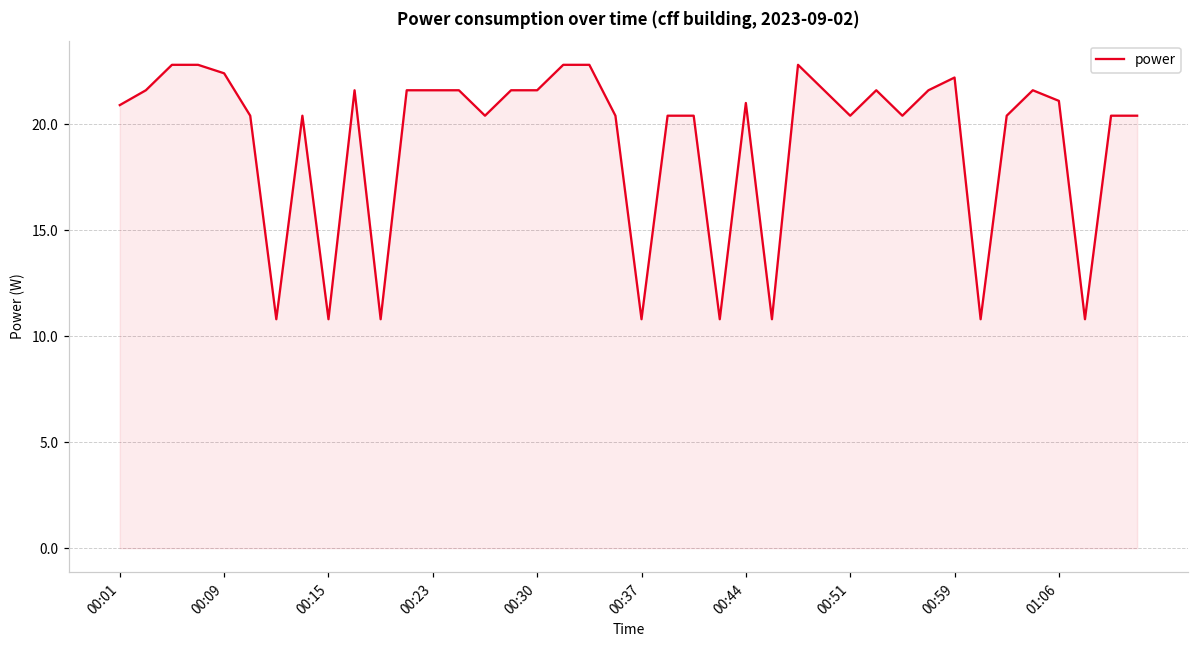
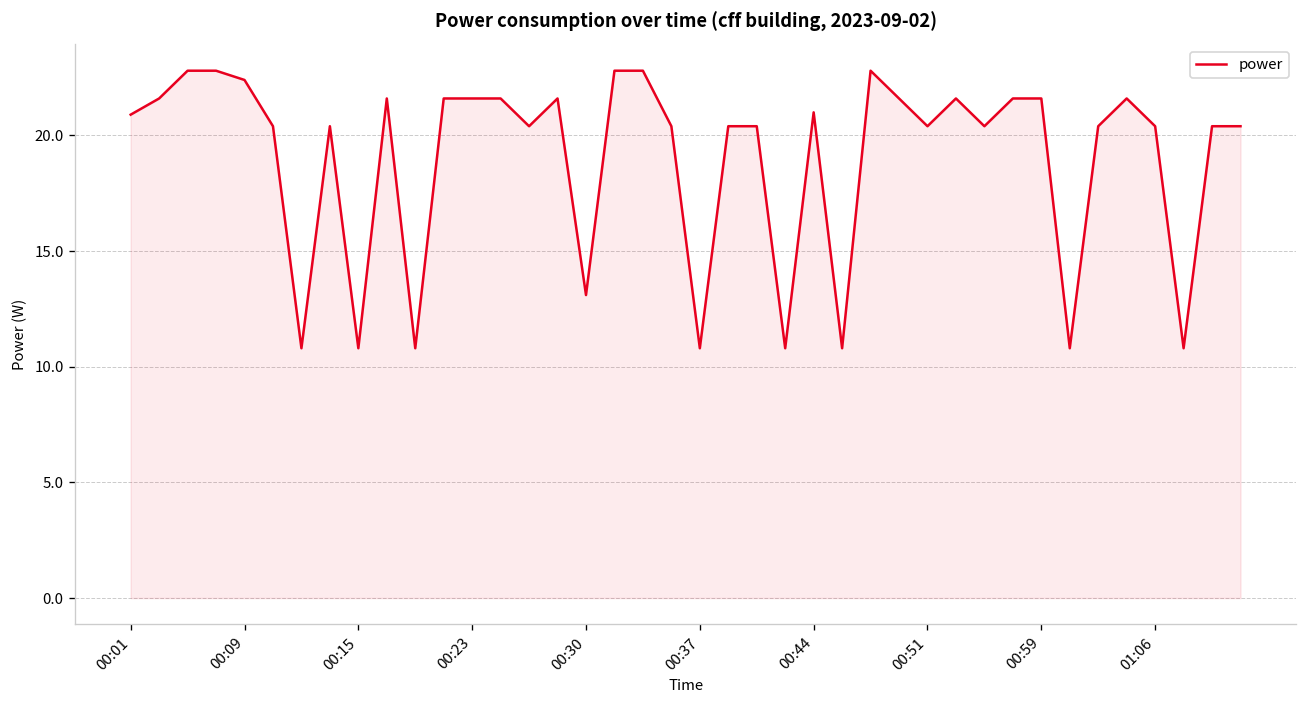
00:30: 21.6 -> 13.1
00:59: 22.2 -> 21.6
01:06: 21.1 -> 20.4
